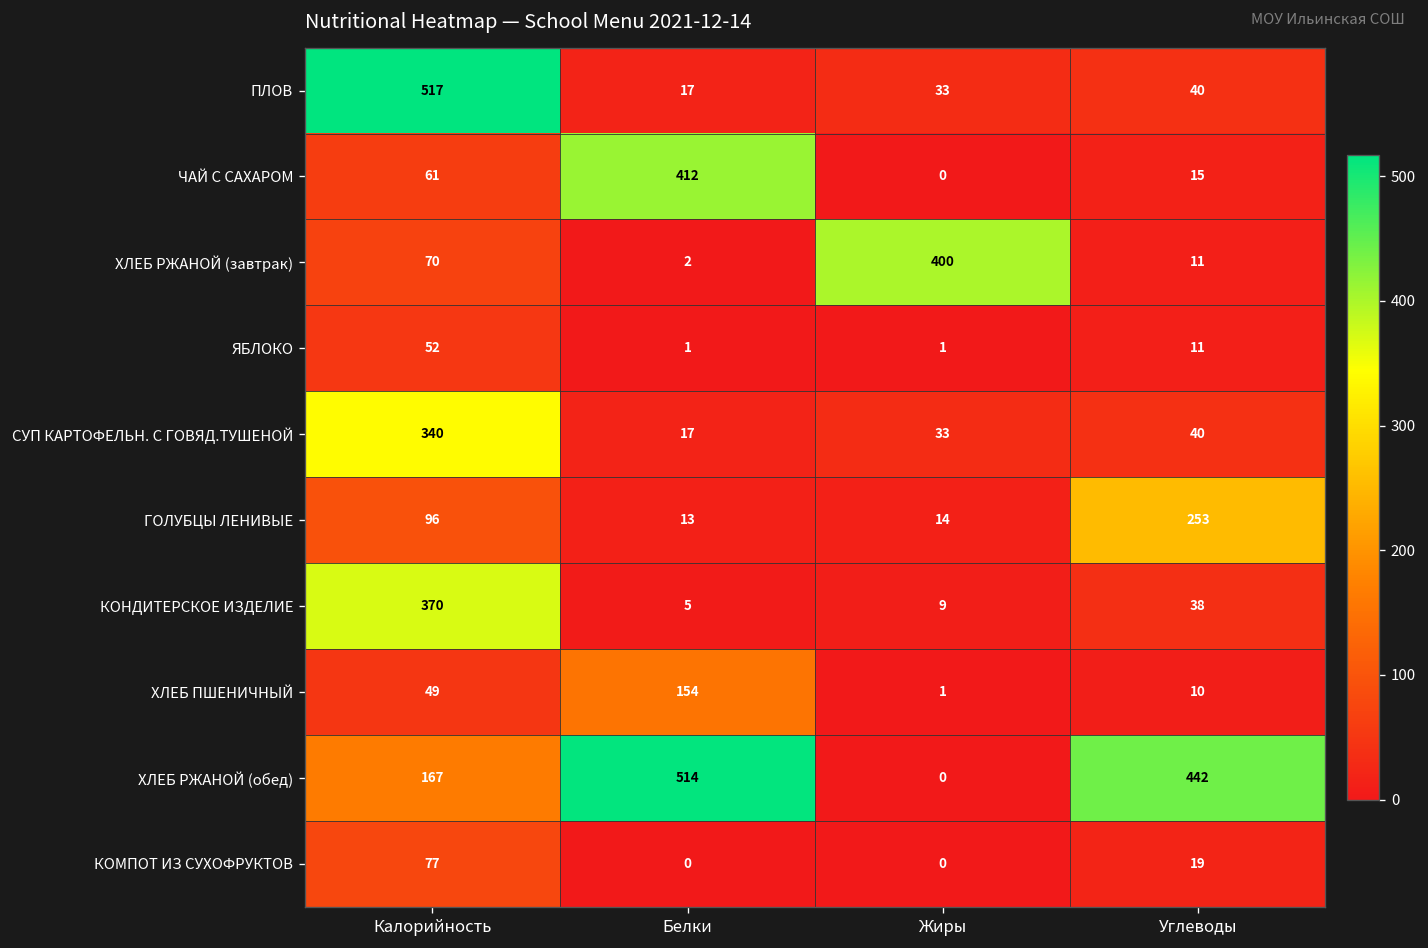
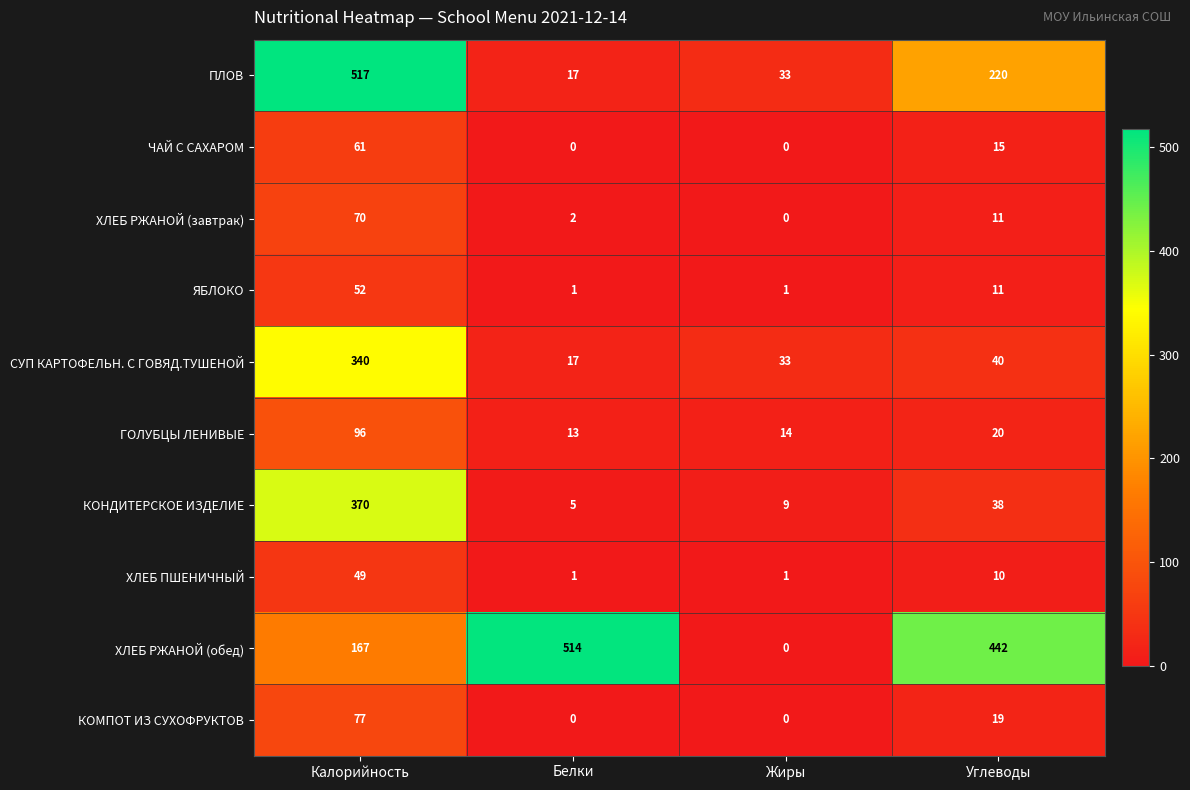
ПЛОВ, Углеводы: 40 -> 220
ЧАЙ С САХАРОМ, Белки: 412 -> 0
ХЛЕБ РЖАНОЙ (завтрак), Жиры: 400 -> 0
ГОЛУБЦЫ ЛЕНИВЫЕ, Углеводы: 253 -> 20
ХЛЕБ ПШЕНИЧНЫЙ, Белки: 154 -> 1
